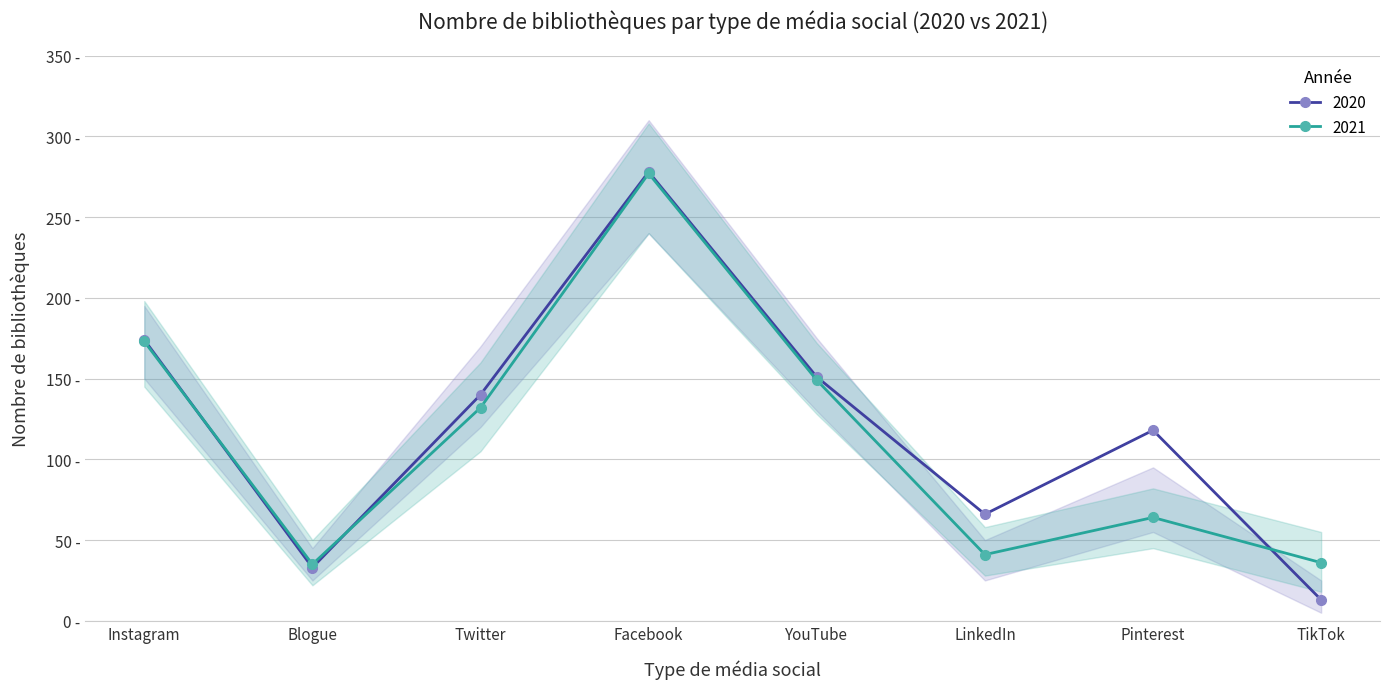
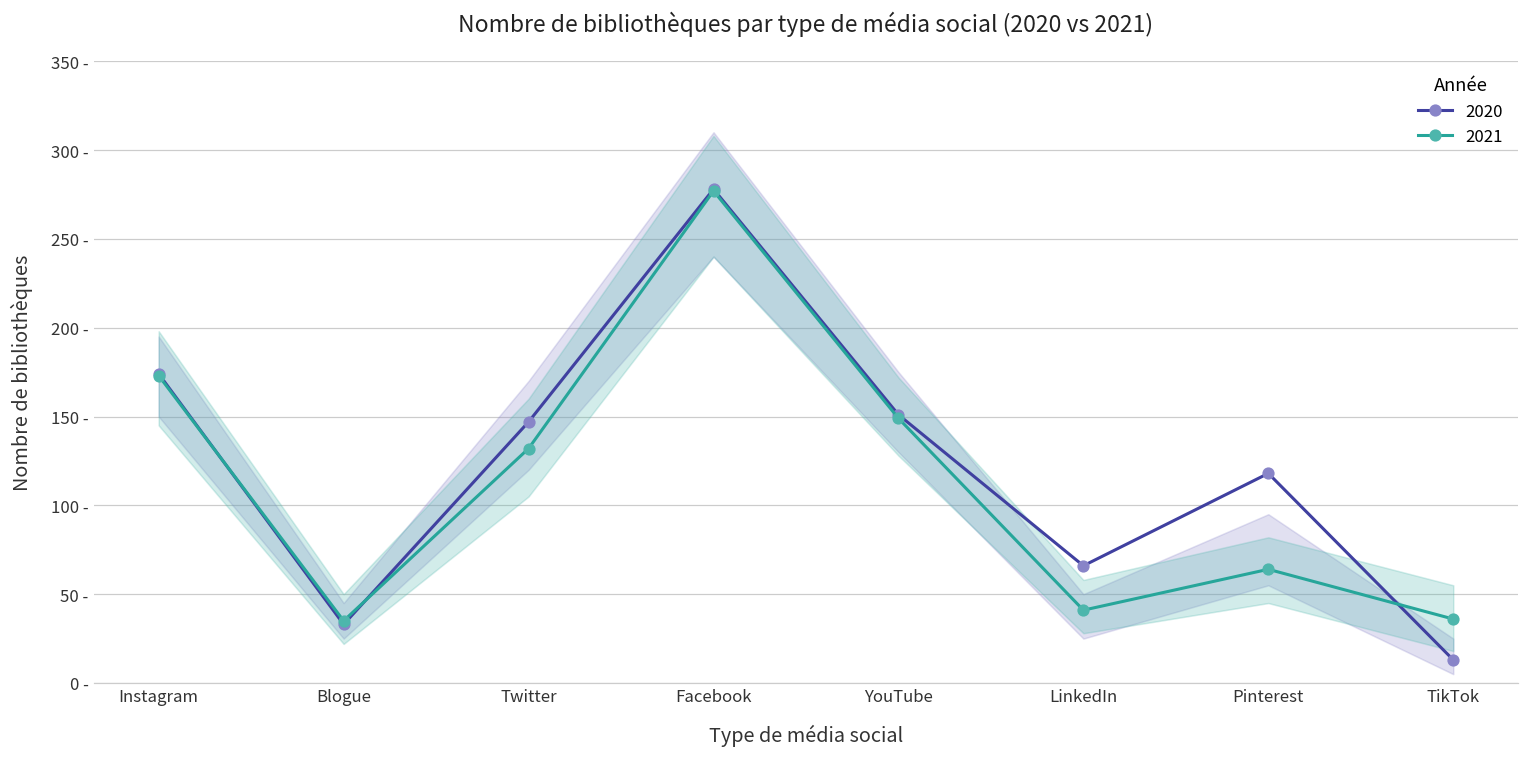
2020, Twitter: 140 - -> 147 -
